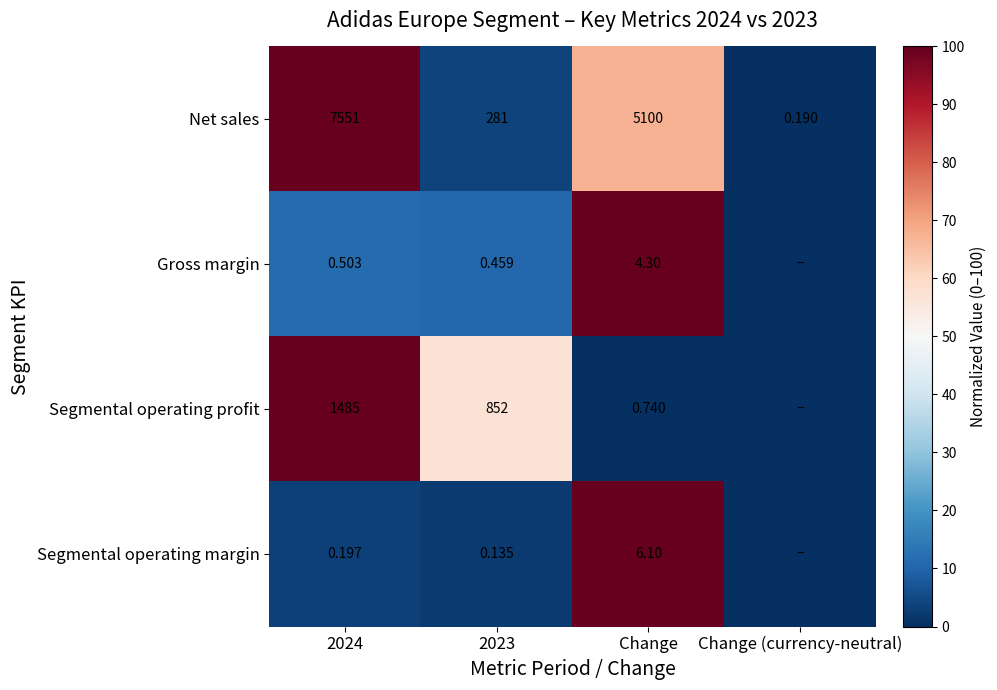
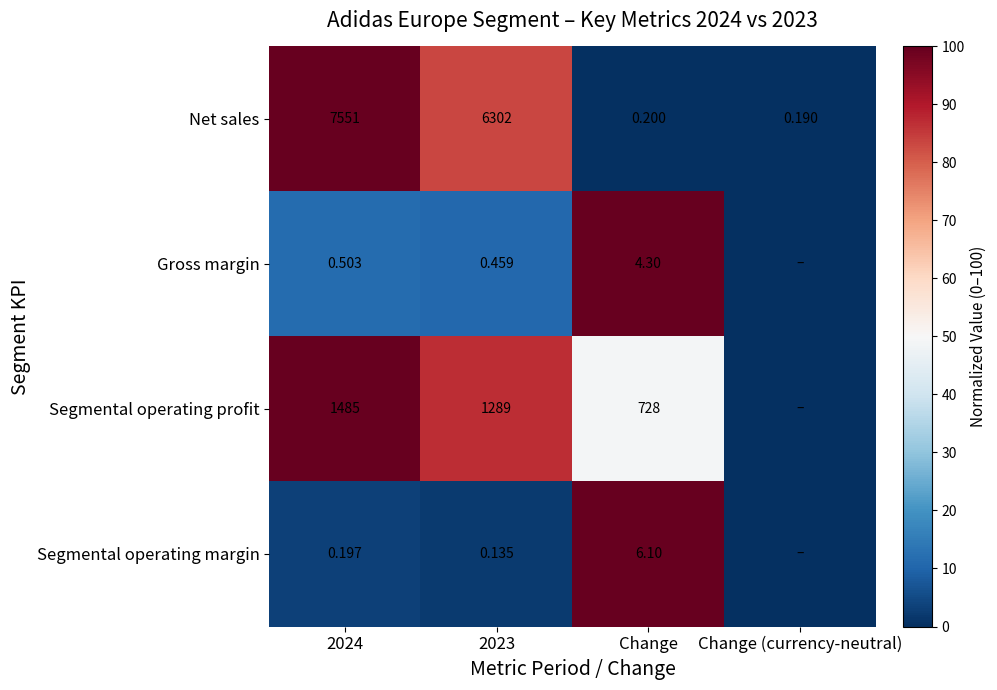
Net sales, 2023: 281 -> 6302
Net sales, Change: 5100 -> 0.200
Segmental operating profit, 2023: 852 -> 1289
Segmental operating profit, Change: 0.740 -> 728
